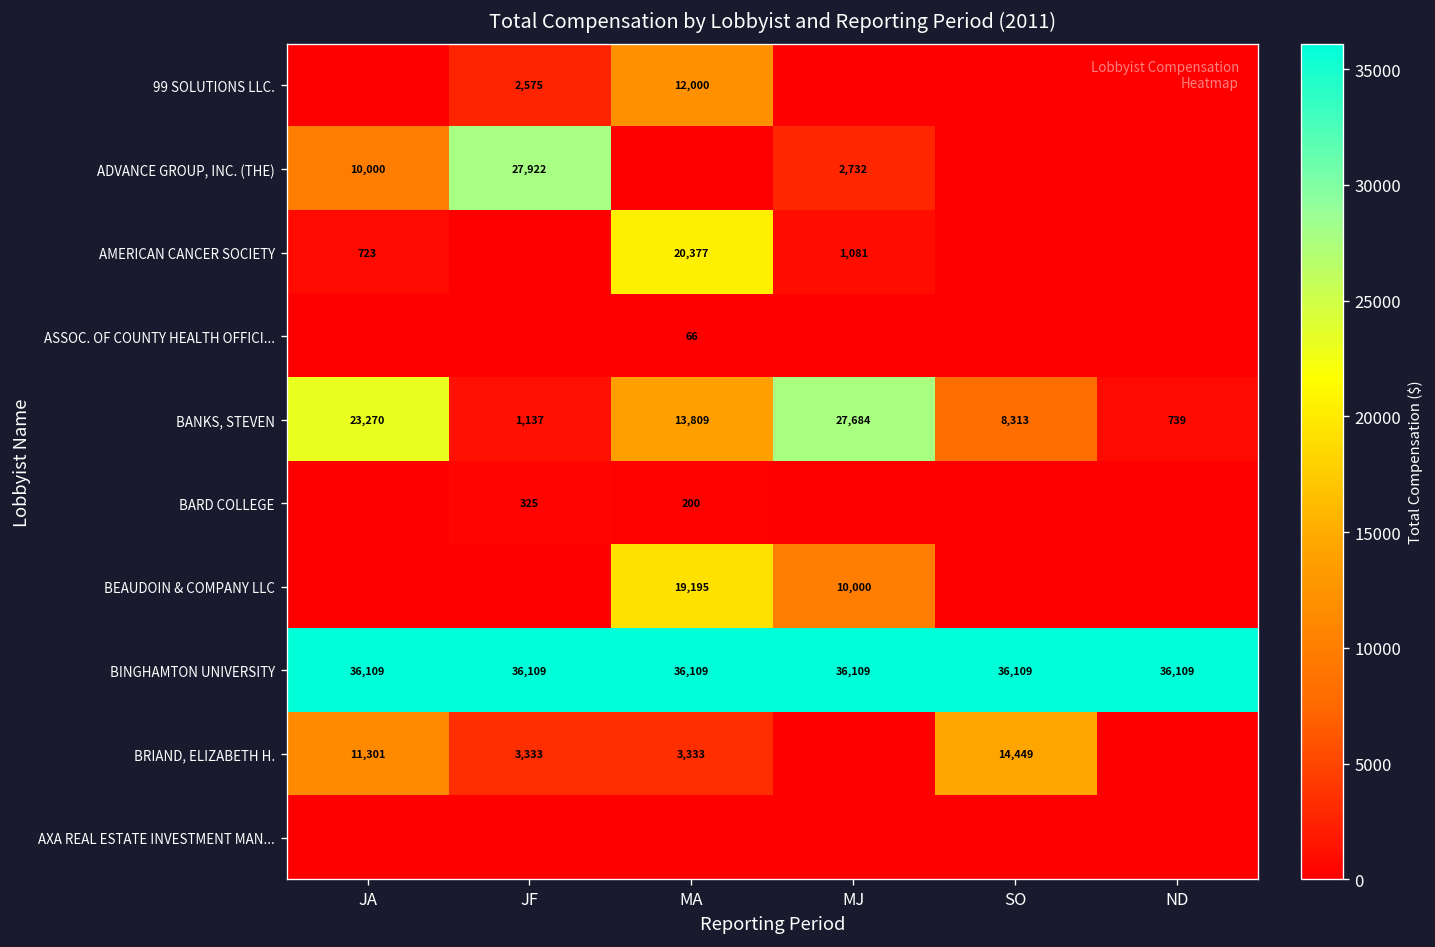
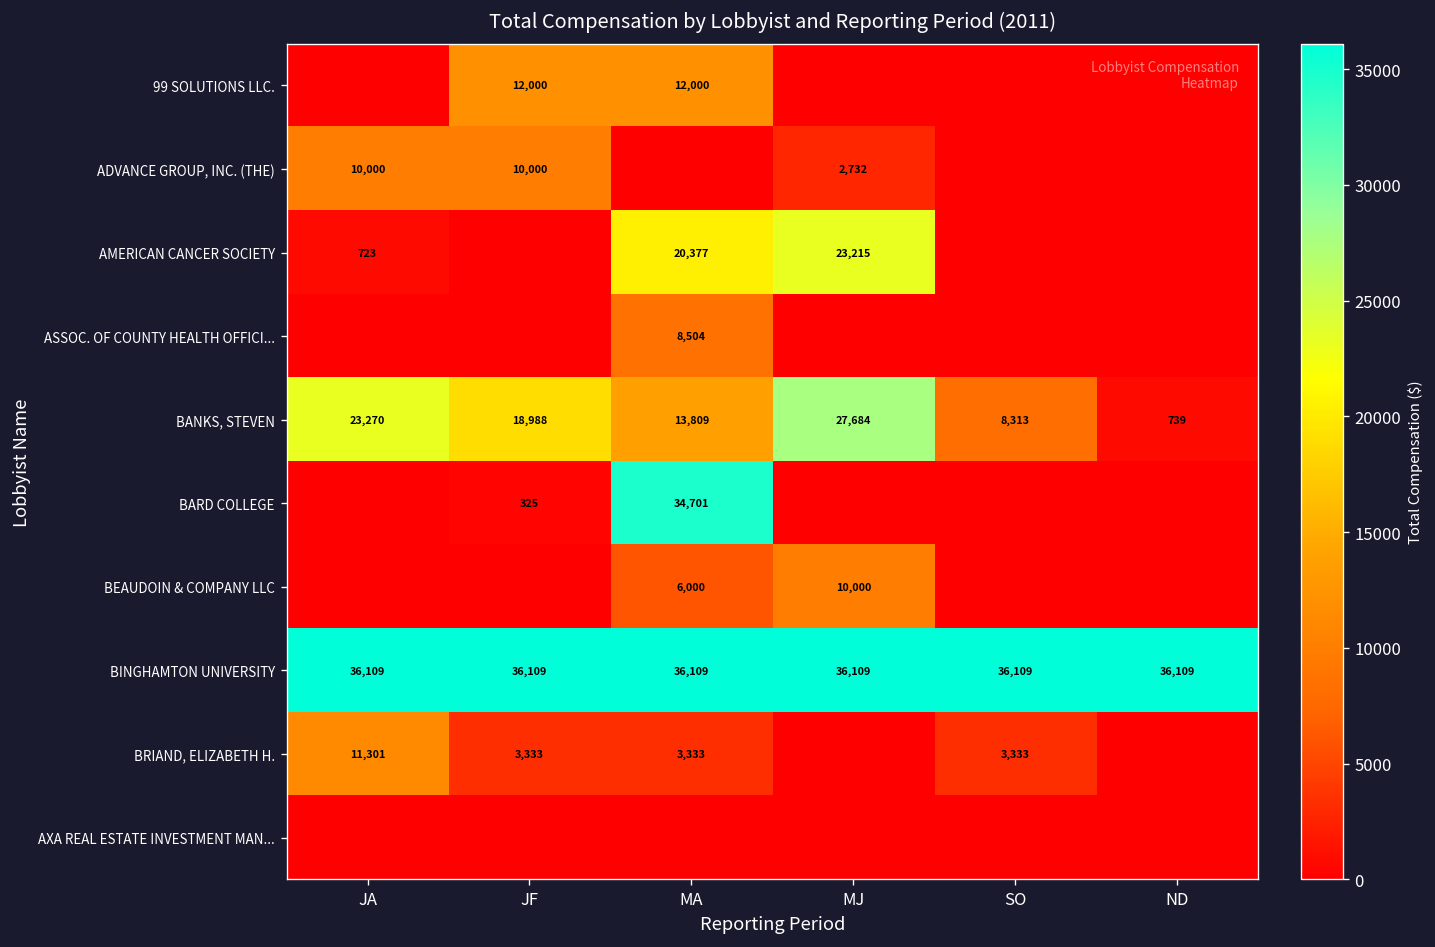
99 SOLUTIONS LLC., JF: 2,575 -> 12,000
ADVANCE GROUP, INC. (THE), JF: 27,922 -> 10,000
AMERICAN CANCER SOCIETY, MJ: 1,081 -> 23,215
ASSOC. OF COUNTY HEALTH OFFICI..., MA: 66 -> 8,504
BANKS, STEVEN, JF: 1,137 -> 18,988
BARD COLLEGE, MA: 200 -> 34,701
BEAUDOIN & COMPANY LLC, MA: 19,195 -> 6,000
BRIAND, ELIZABETH H., SO: 14,449 -> 3,333
